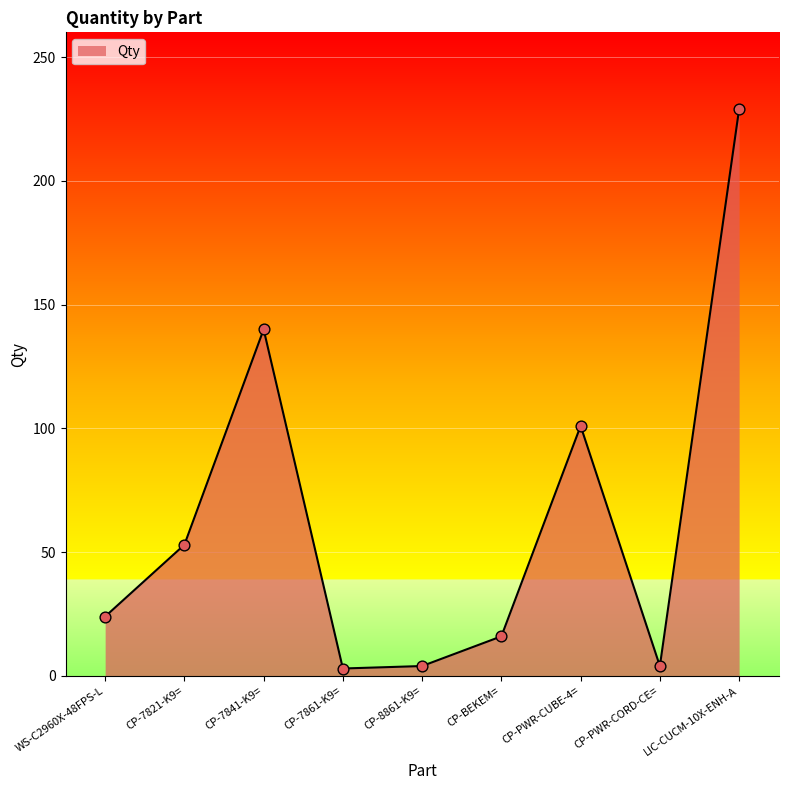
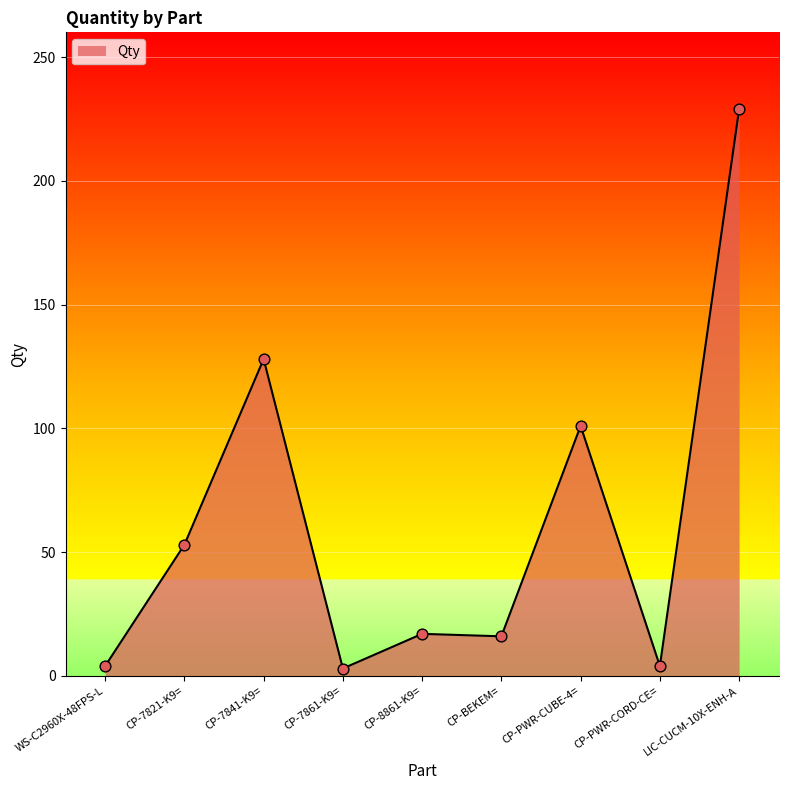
WS-C2960X-48FPS-L: 24 -> 4
CP-7841-K9=: 140 -> 128
CP-8861-K9=: 4 -> 17
